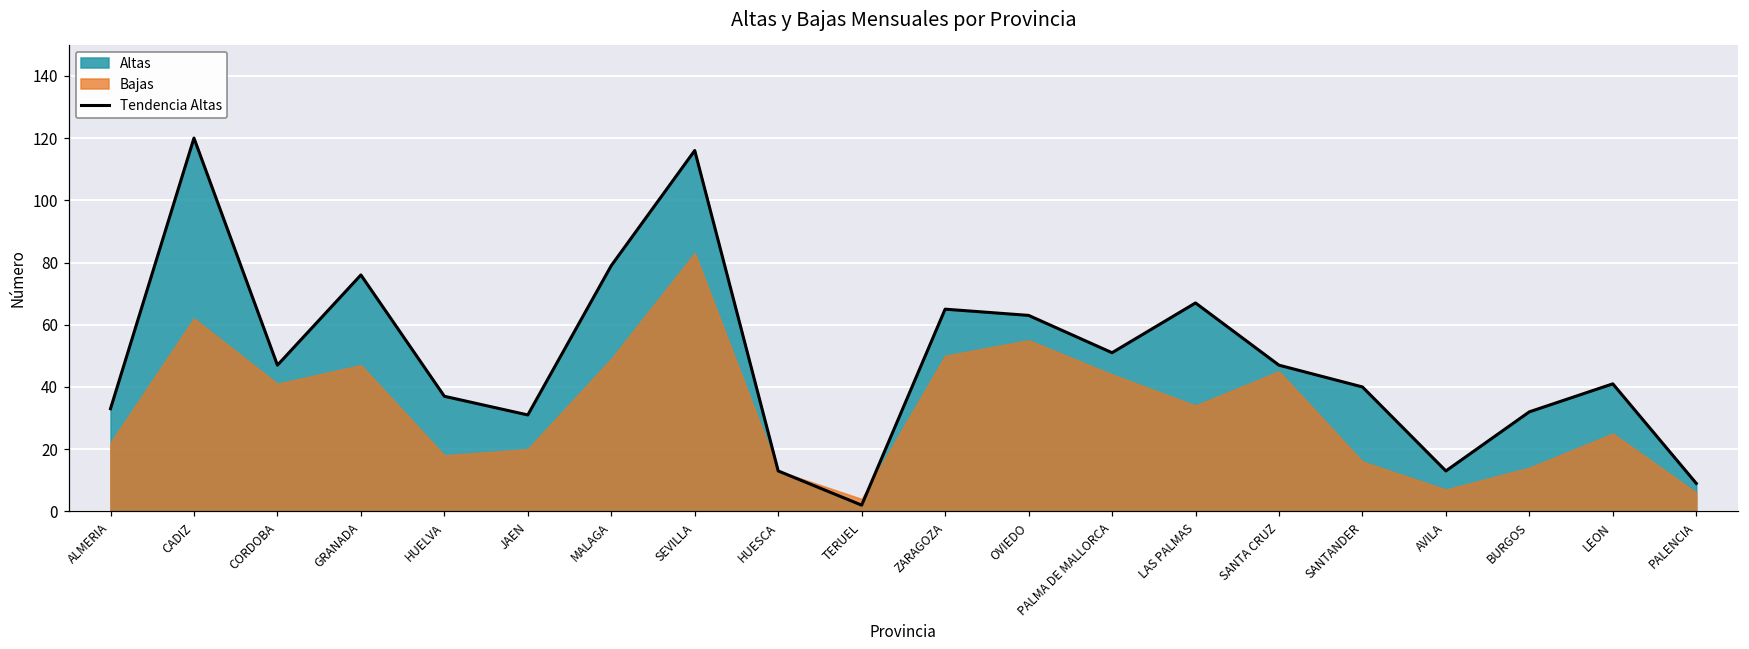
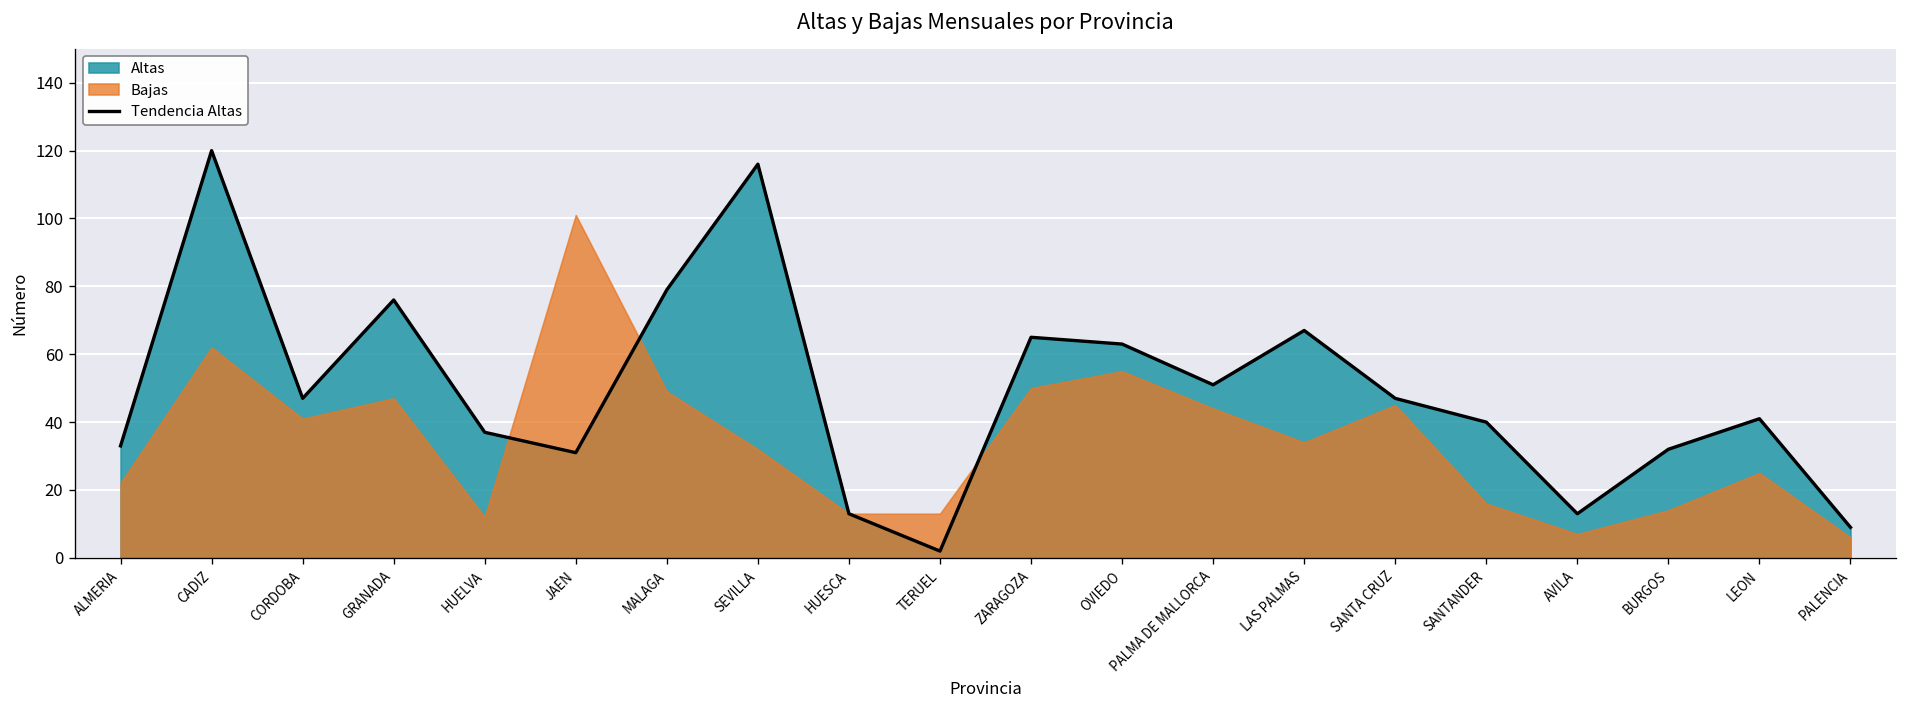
Bajas, HUELVA: 18 -> 12
Bajas, JAEN: 20 -> 101
Bajas, SEVILLA: 83 -> 32
Bajas, TERUEL: 4 -> 13
